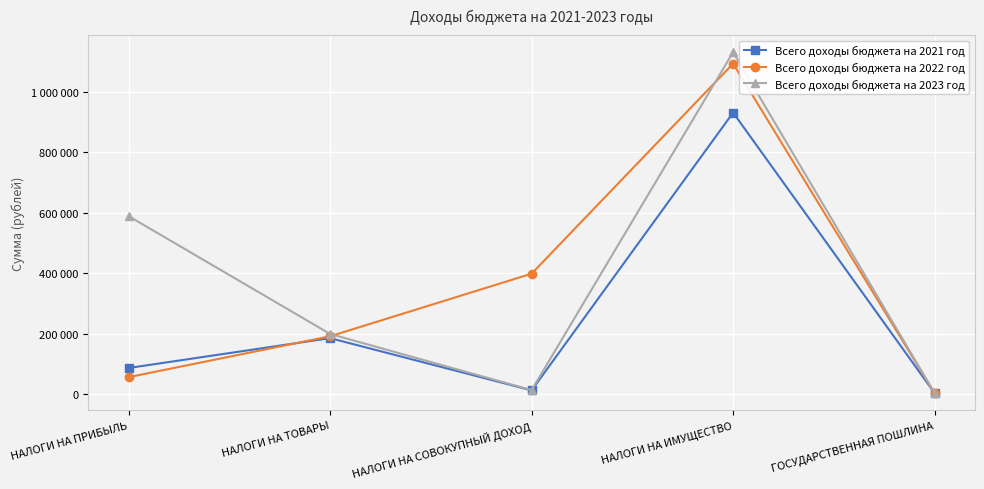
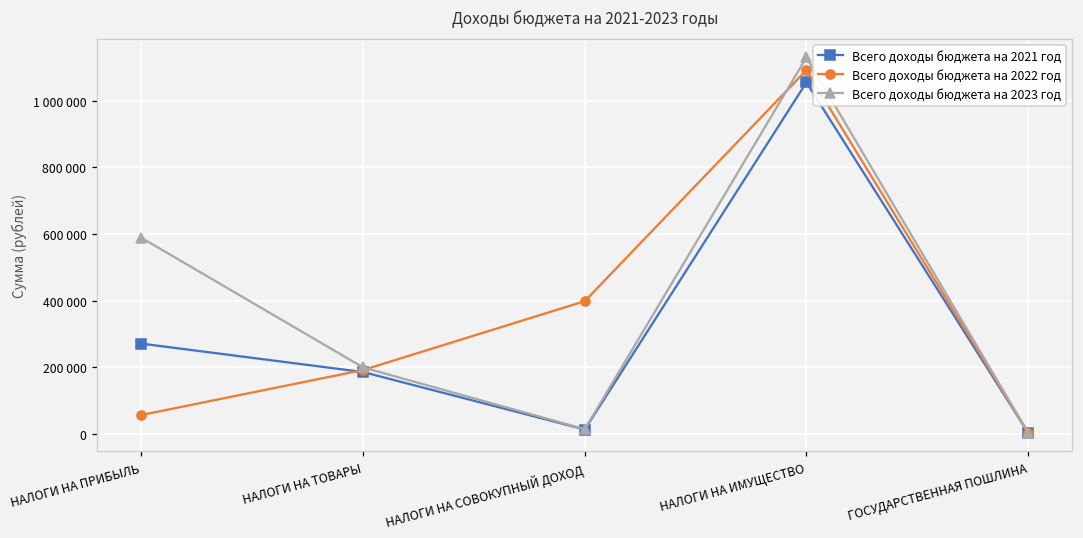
Всего доходы бюджета на 2021 год, НАЛОГИ НА ПРИБЫЛЬ: 90000 -> 270000
Всего доходы бюджета на 2021 год, НАЛОГИ НА ИМУЩЕСТВО: 930000 -> 1060000
